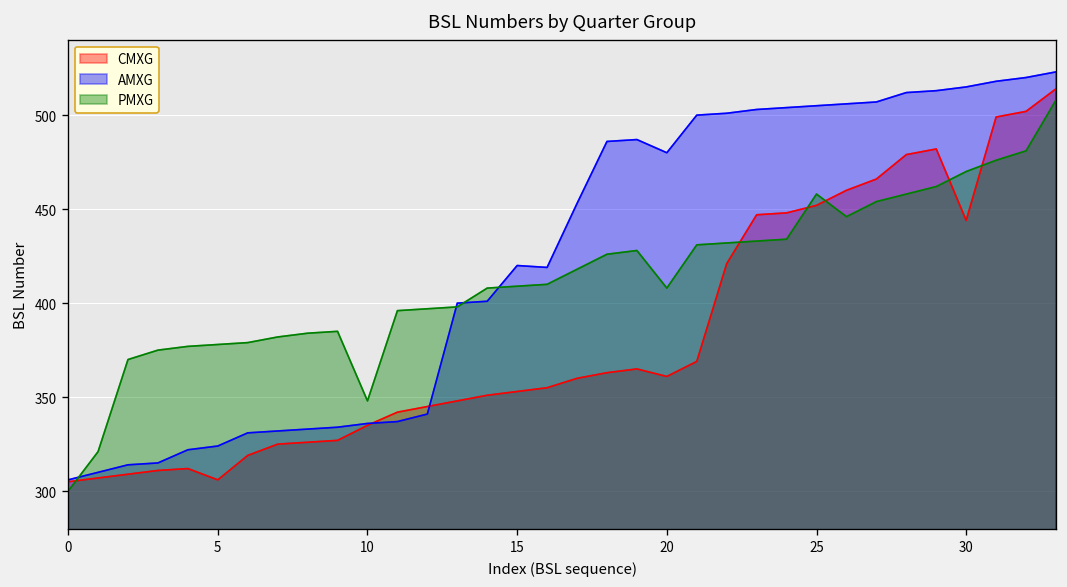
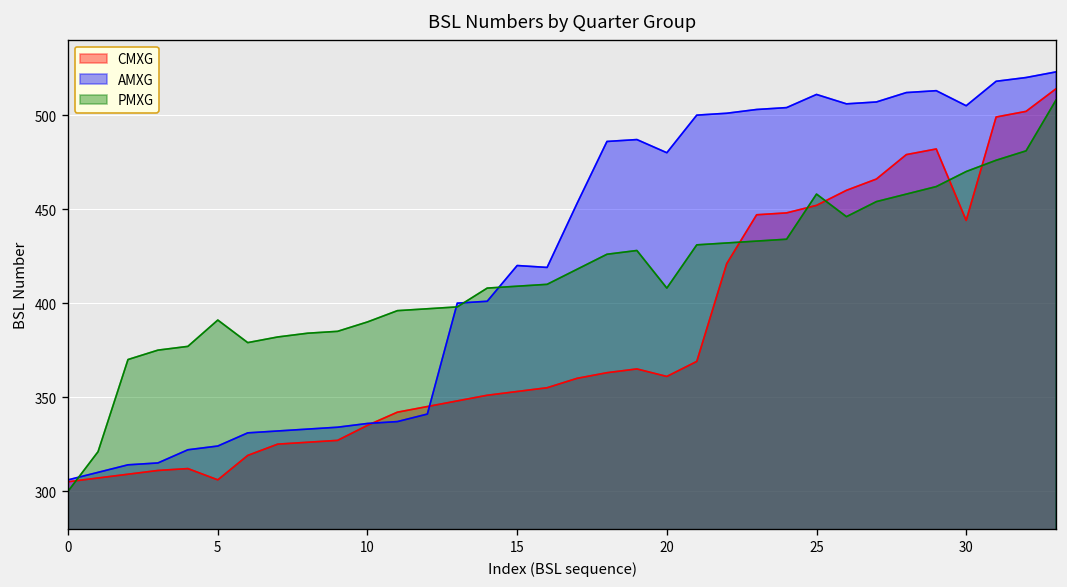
PMXG, 5: 378 -> 391
PMXG, 10: 348 -> 390
AMXG, 25: 505 -> 511
AMXG, 30: 515 -> 505
